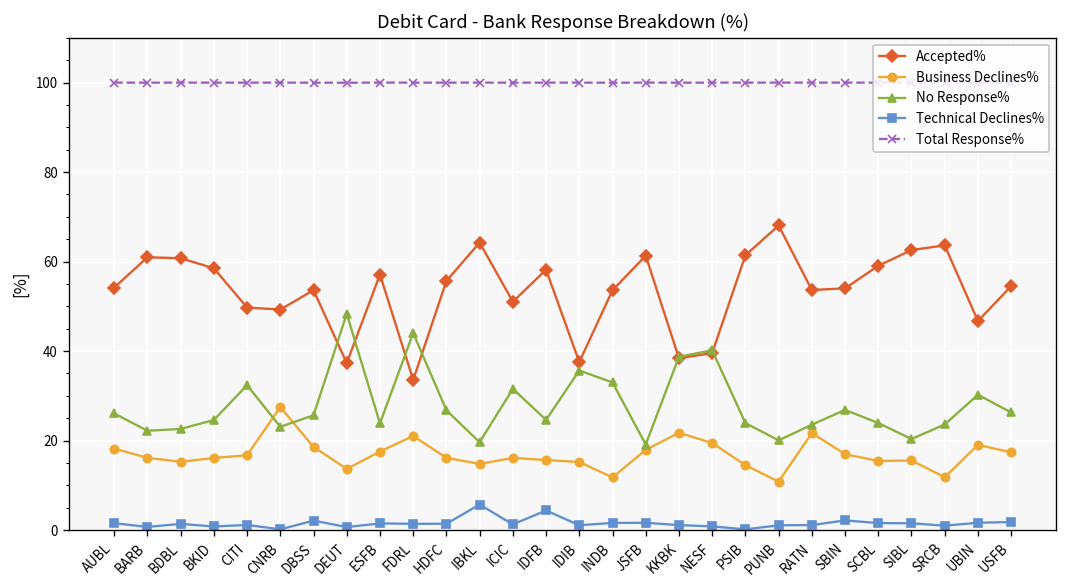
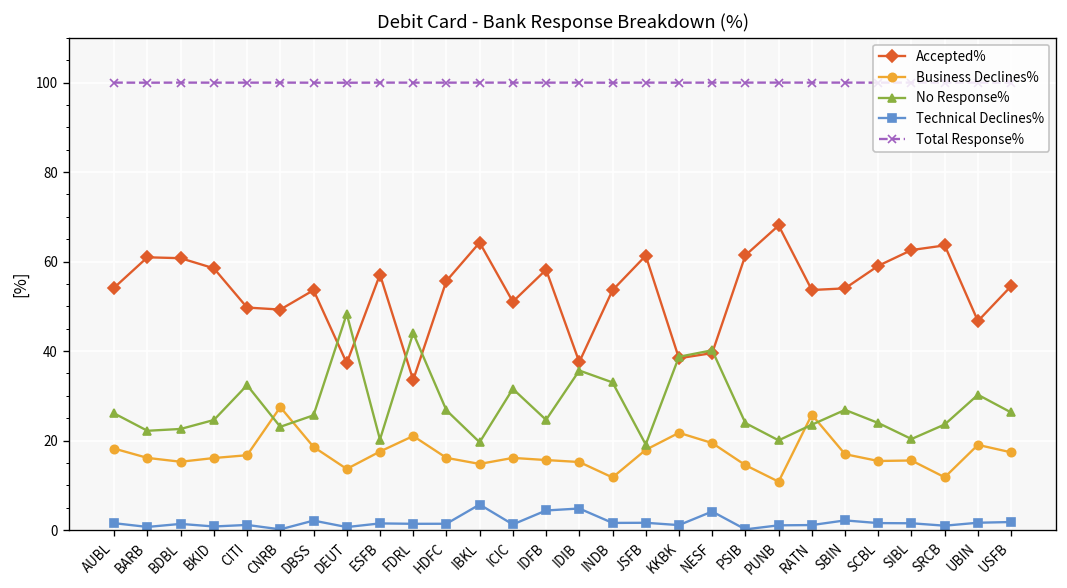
No Response%, ESFB: 24 -> 20
Technical Declines%, IDIB: 1 -> 5
Technical Declines%, NESF: 1 -> 4
Business Declines%, RATN: 22 -> 26
